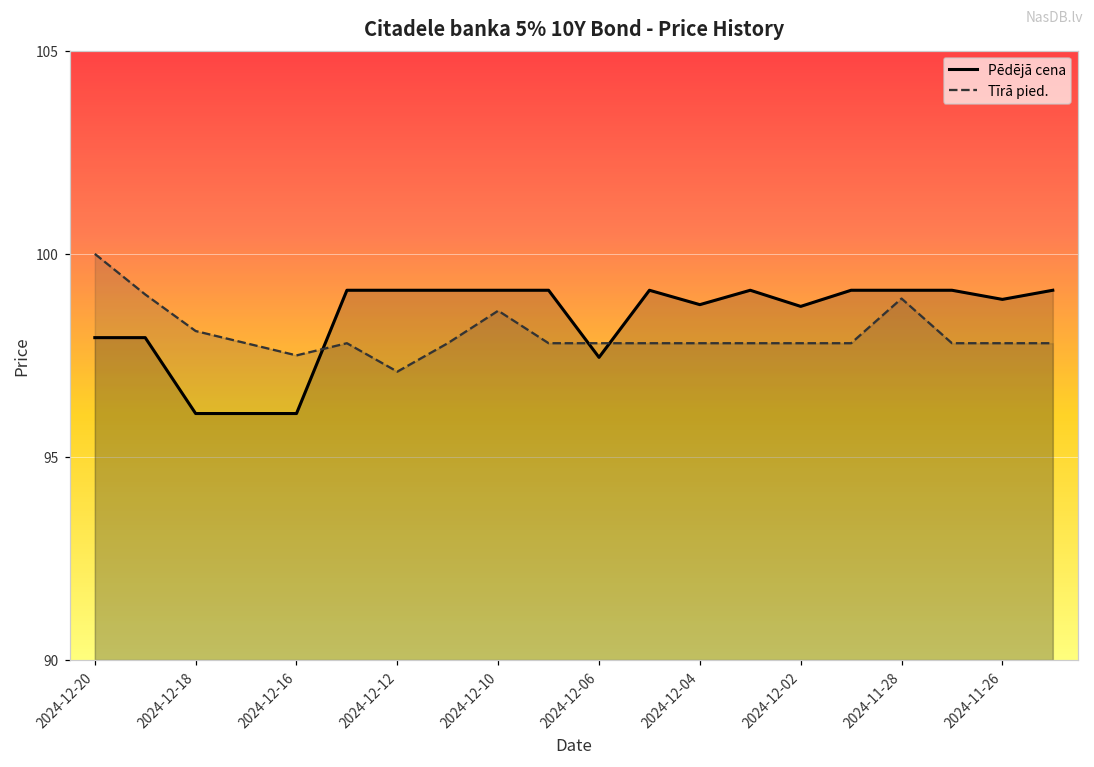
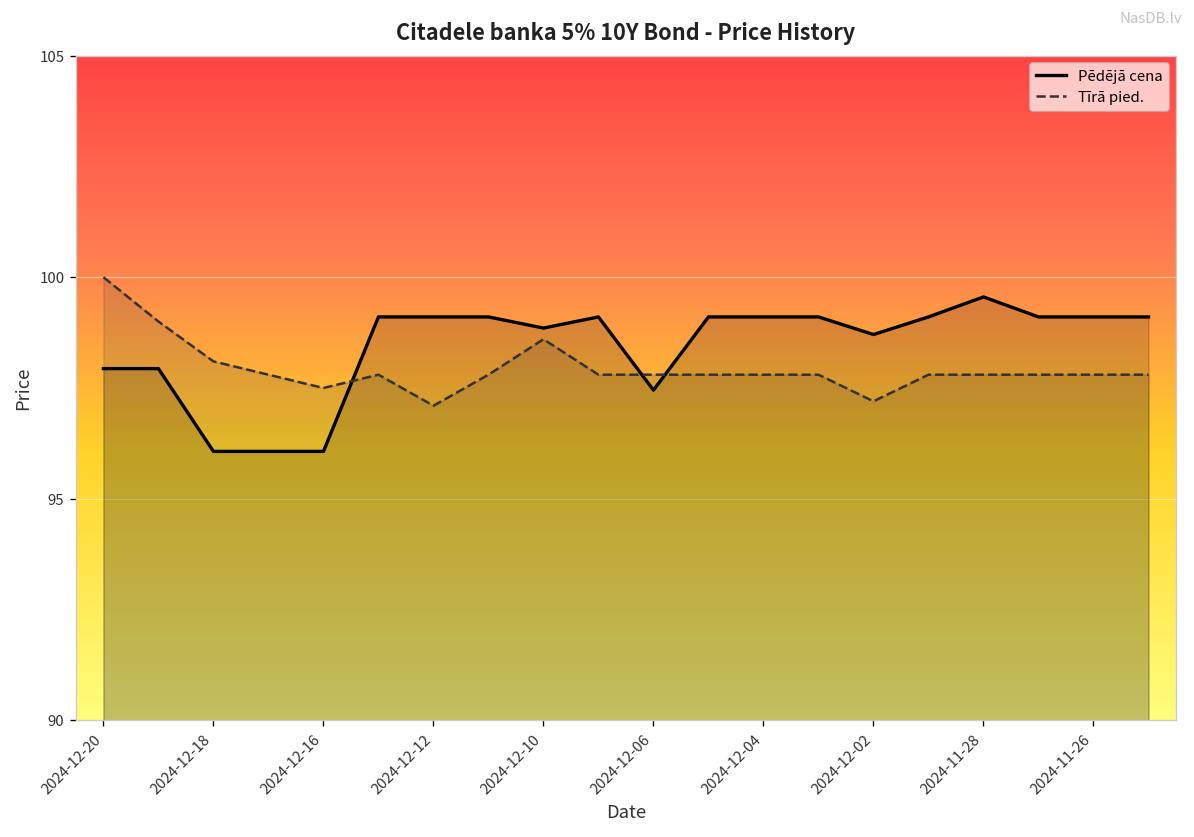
Pēdējā cena, 2024-12-10: 99.1 -> 98.9
Pēdējā cena, 2024-12-04: 98.7 -> 99.1
Tīrā pied., 2024-12-02: 97.8 -> 97.2
Pēdējā cena, 2024-11-28: 99.1 -> 99.6
Tīrā pied., 2024-11-28: 98.9 -> 97.8
Pēdējā cena, 2024-11-26: 98.9 -> 99.1
